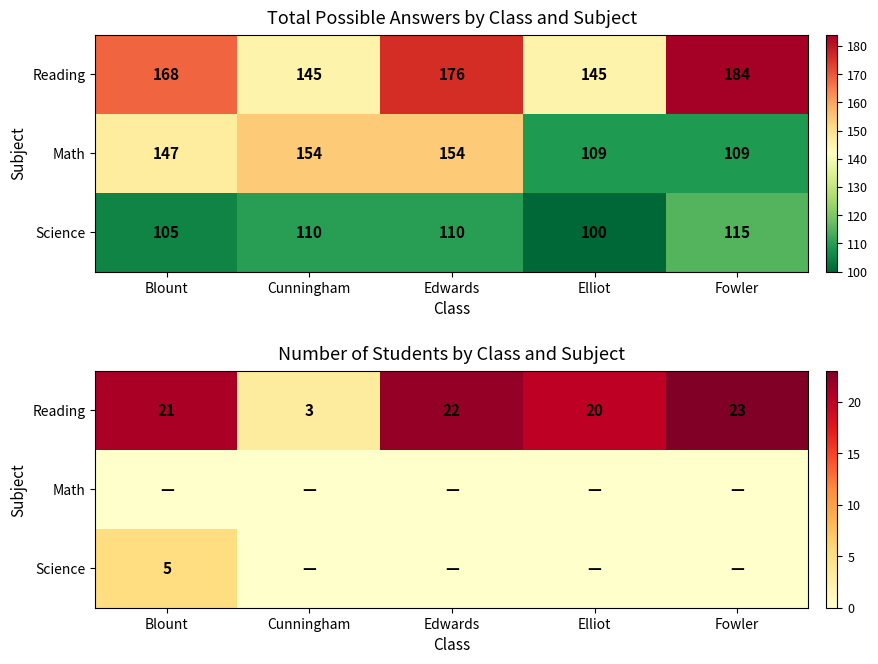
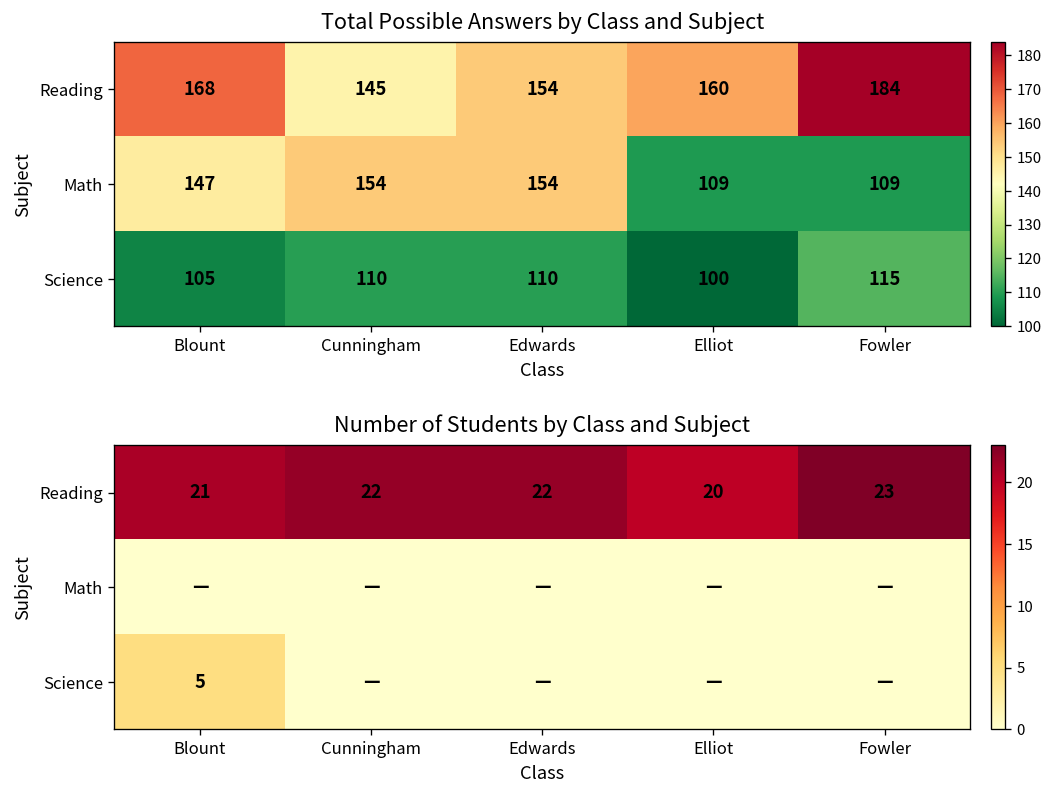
Total Possible Answers by Class and Subject, Reading, Edwards: 176 -> 154
Total Possible Answers by Class and Subject, Reading, Elliot: 145 -> 160
Number of Students by Class and Subject, Reading, Cunningham: 3 -> 22
